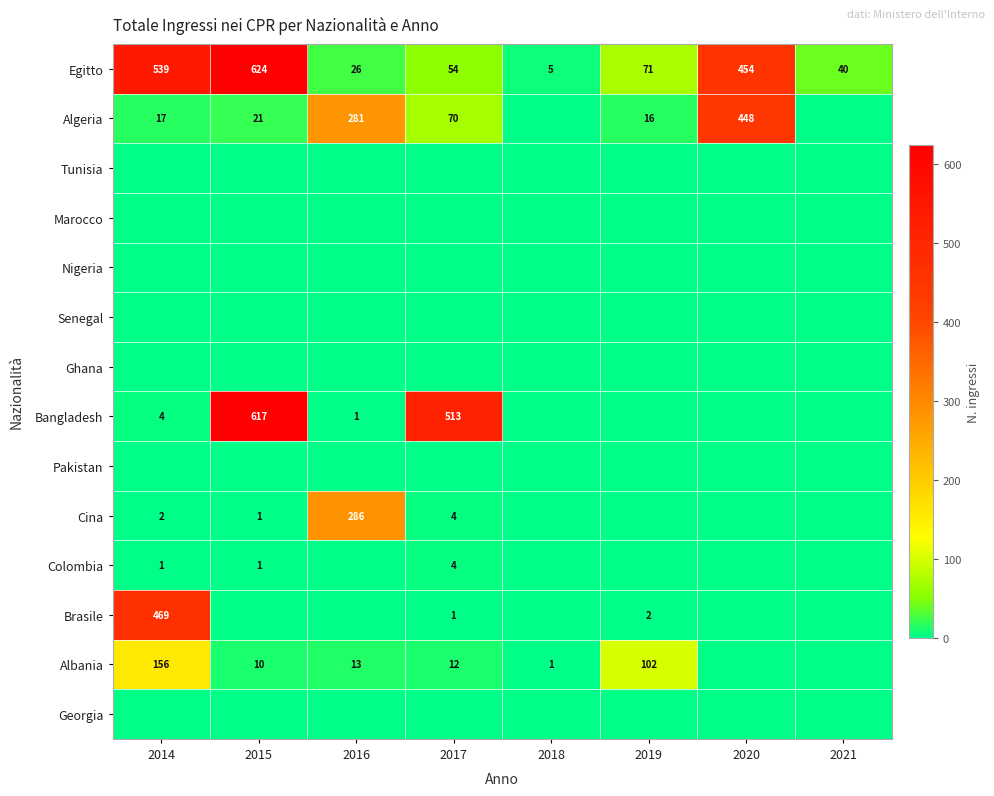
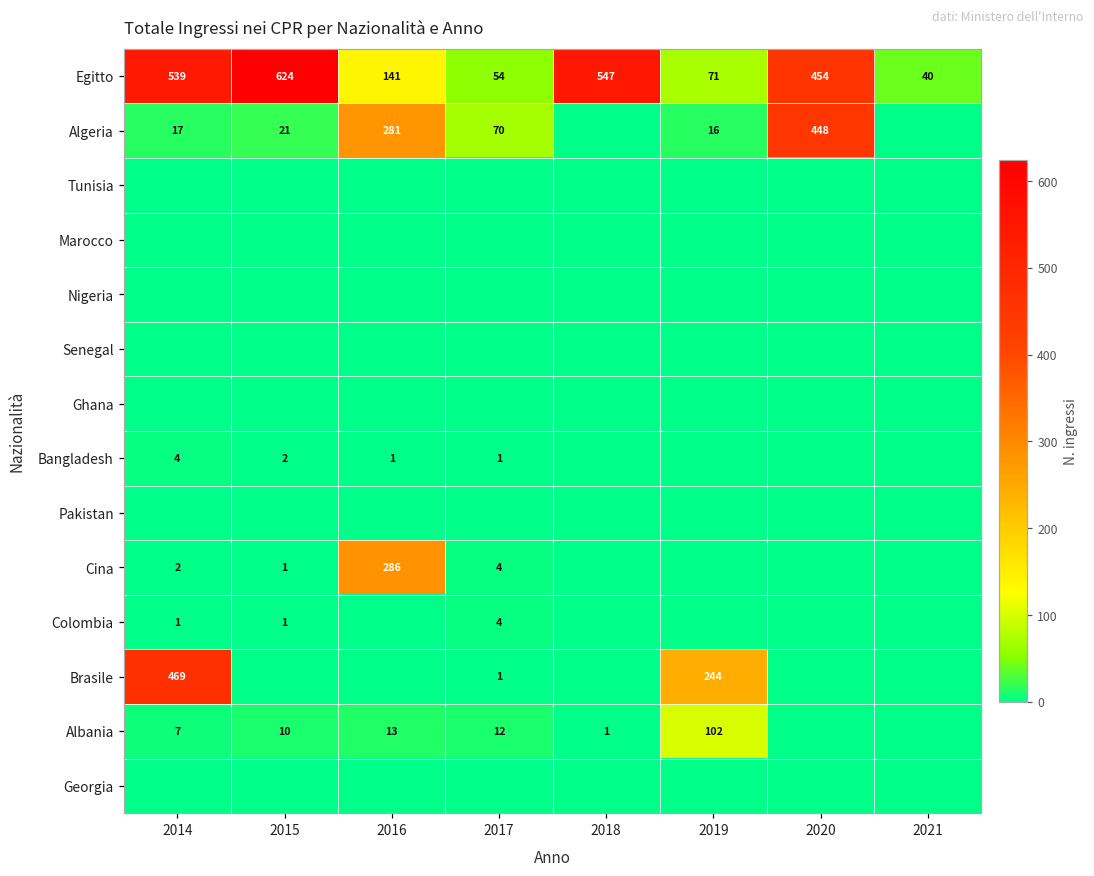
Egitto, 2016: 26 -> 141
Egitto, 2018: 5 -> 547
Bangladesh, 2015: 617 -> 2
Bangladesh, 2017: 513 -> 1
Brasile, 2019: 2 -> 244
Albania, 2014: 156 -> 7
